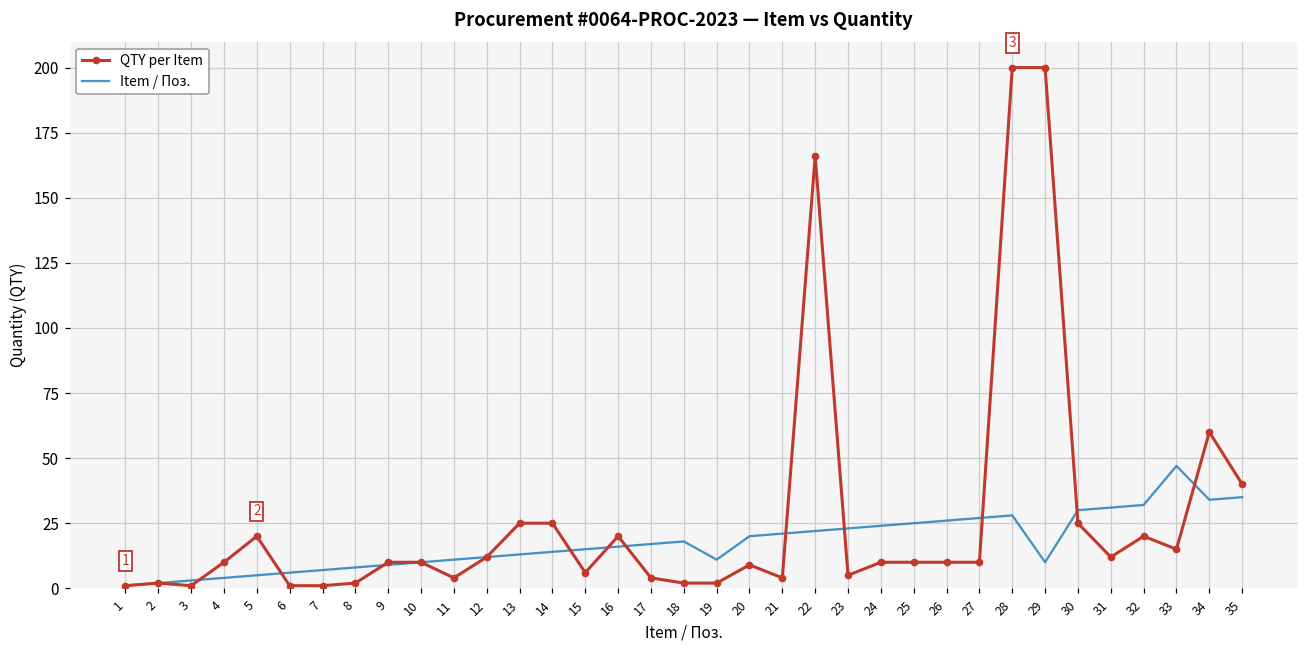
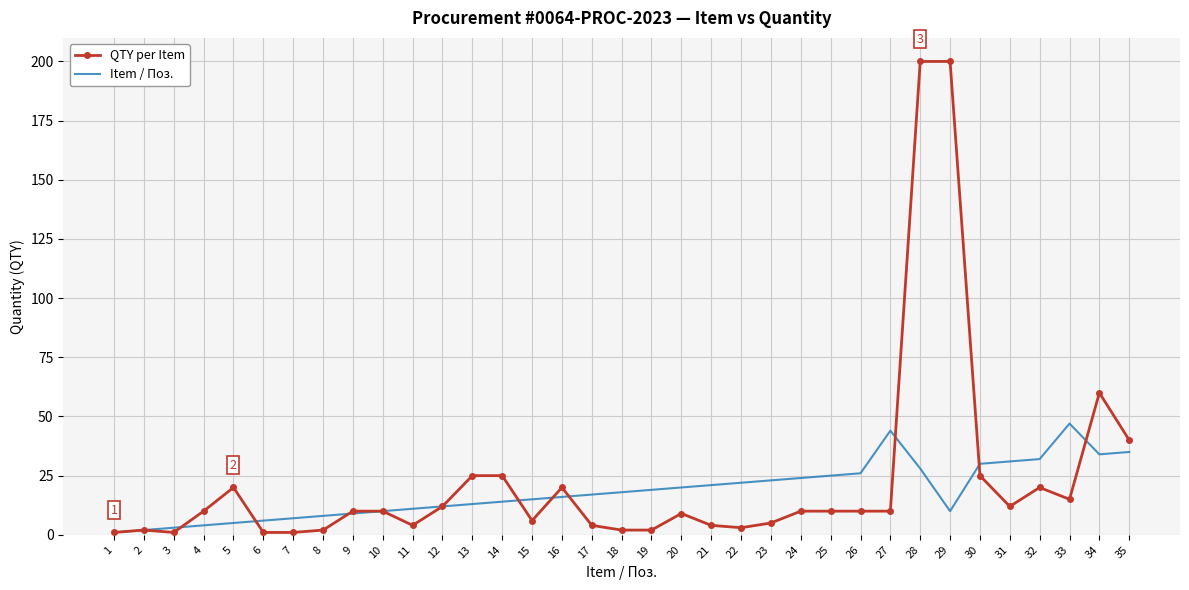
Item / Поз., 19: 11 -> 19
QTY per Item, 22: 166 -> 3
Item / Поз., 27: 27 -> 44
